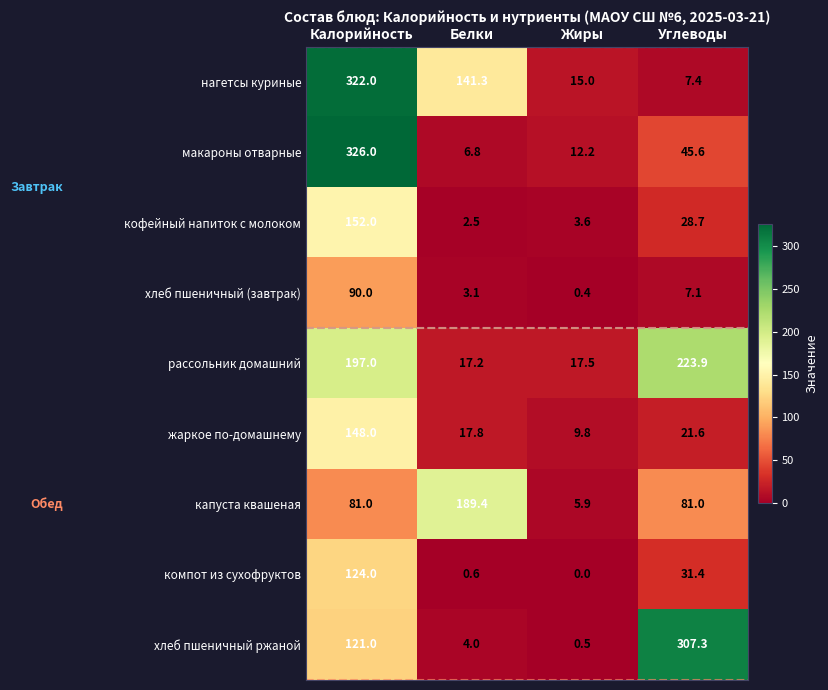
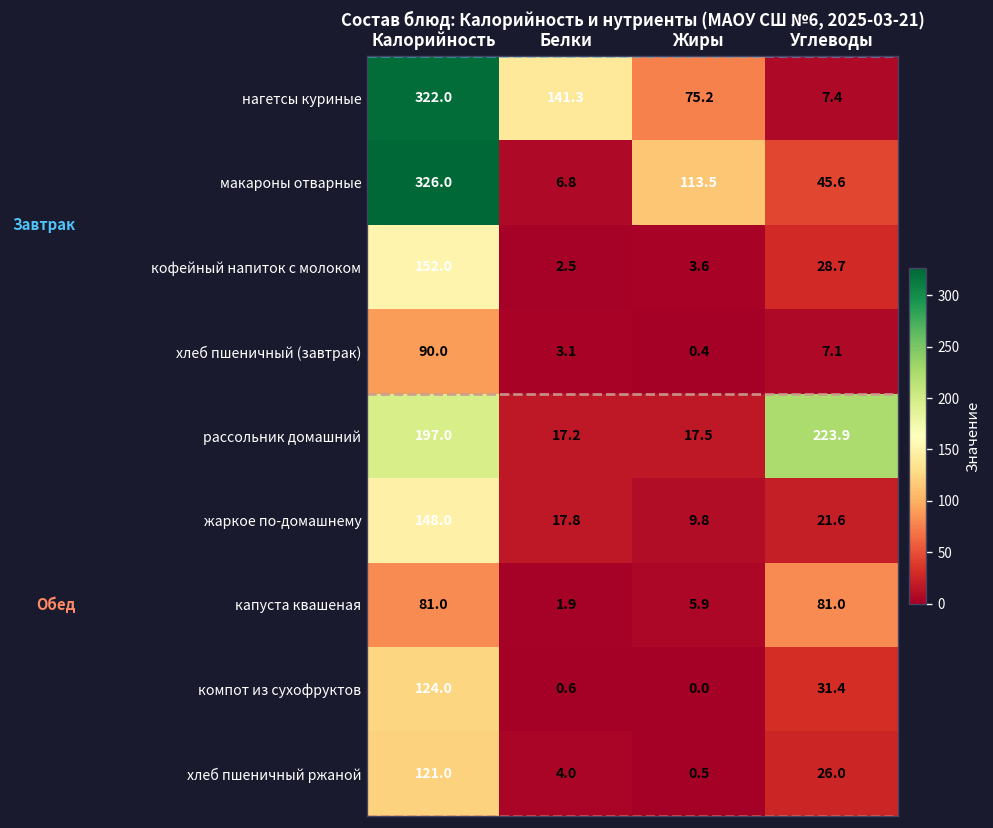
нагетсы куриные, Жиры: 15.0 -> 75.2
макароны отварные, Жиры: 12.2 -> 113.5
капуста квашеная, Белки: 189.4 -> 1.9
хлеб пшеничный ржаной, Углеводы: 307.3 -> 26.0
